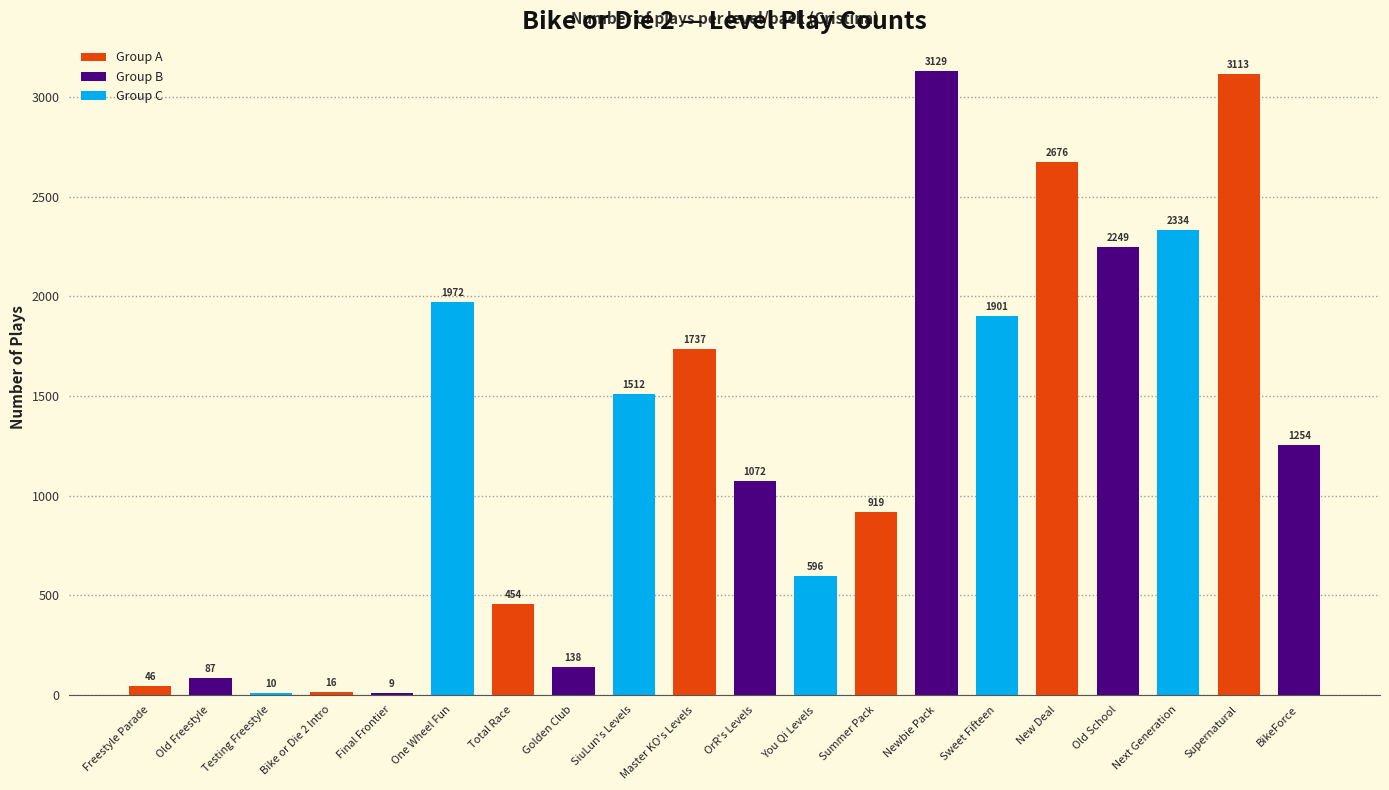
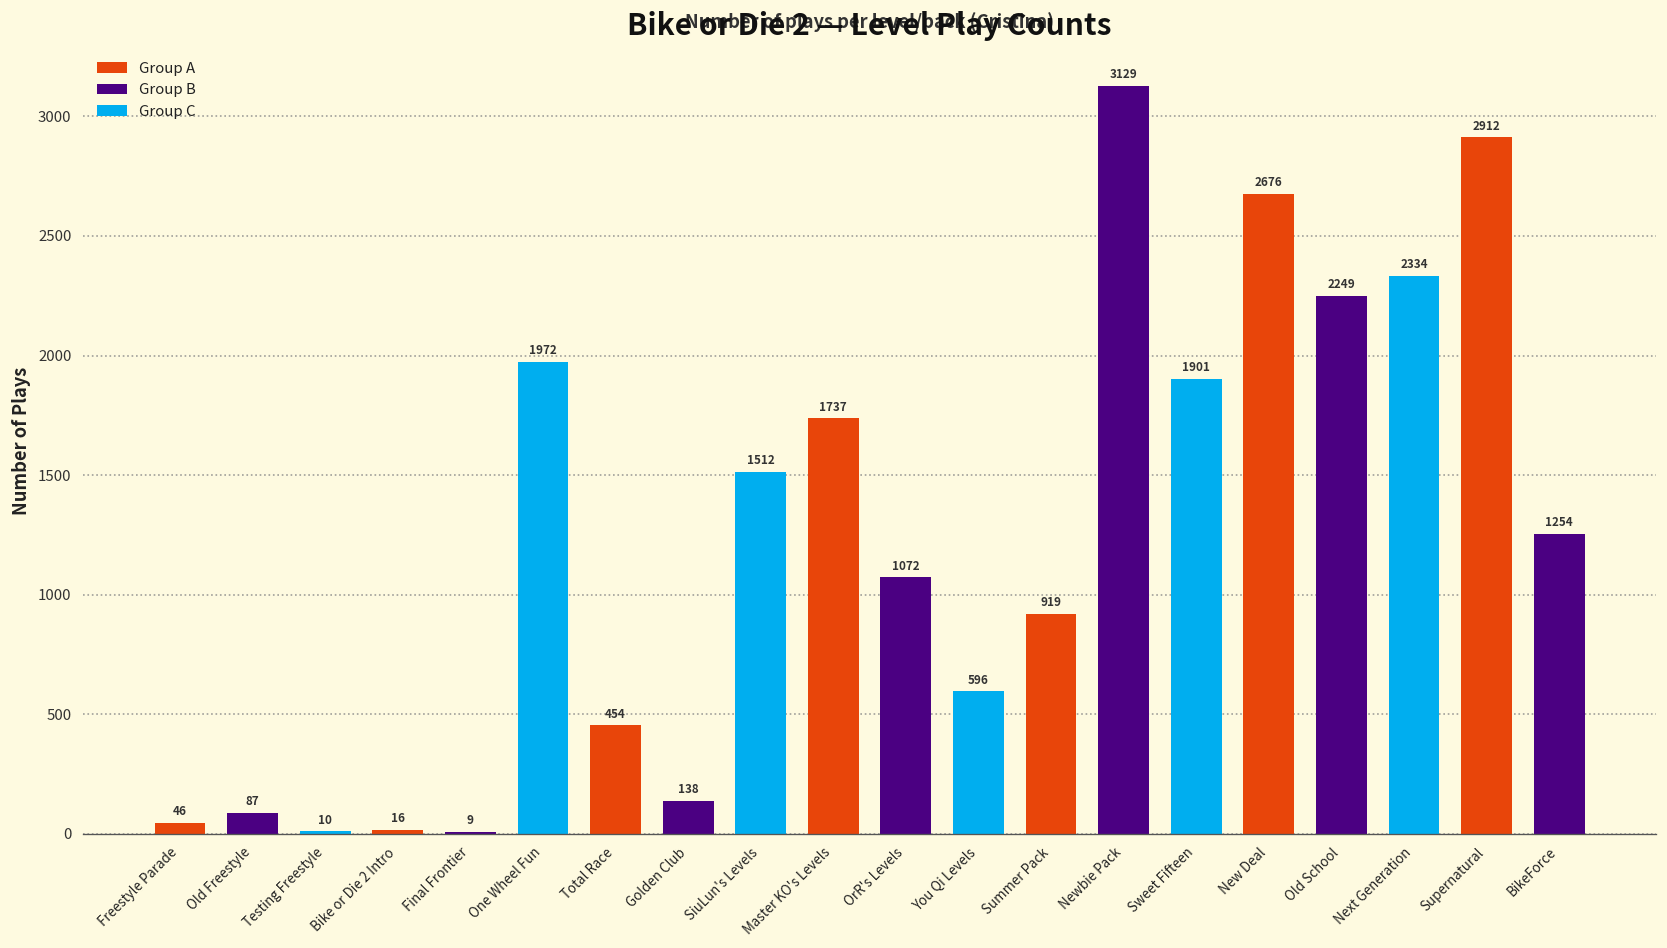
Supernatural: 3113 -> 2912
